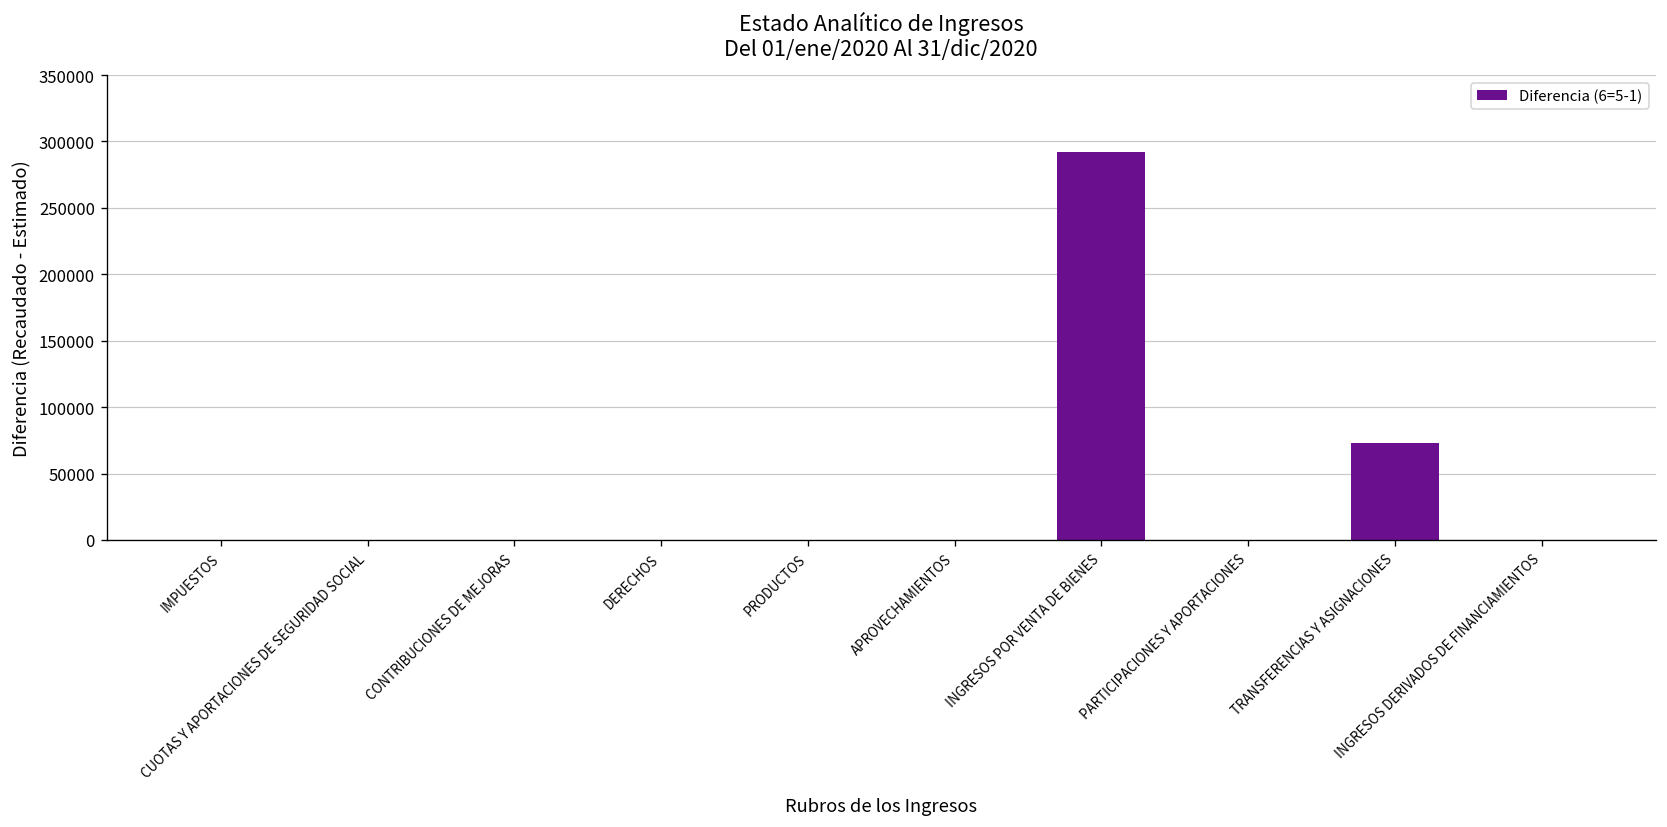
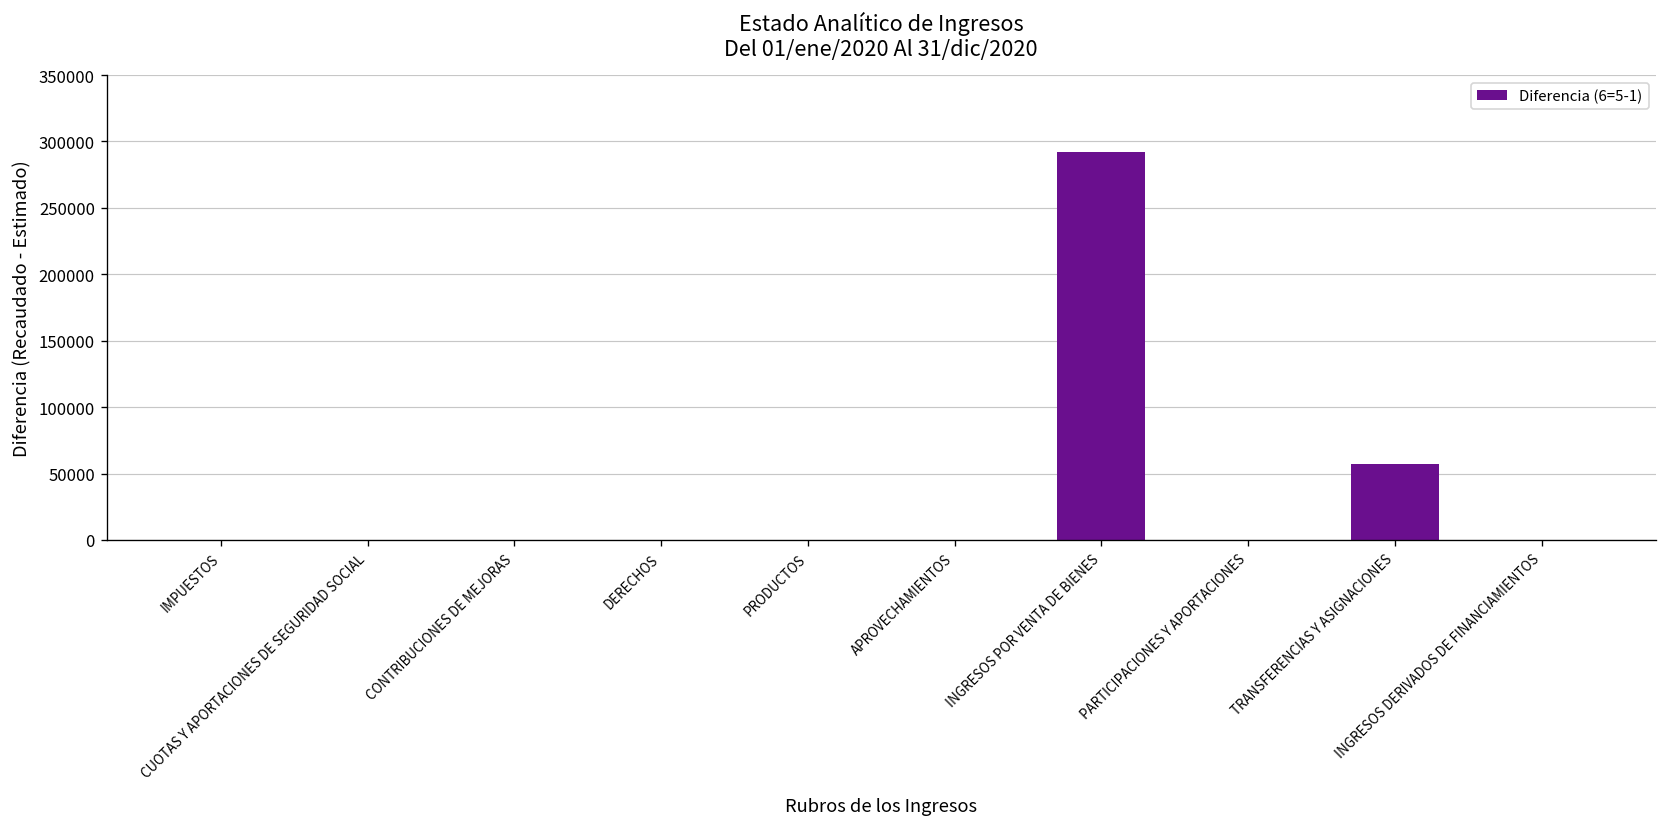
TRANSFERENCIAS Y ASIGNACIONES: 73000 -> 57000
